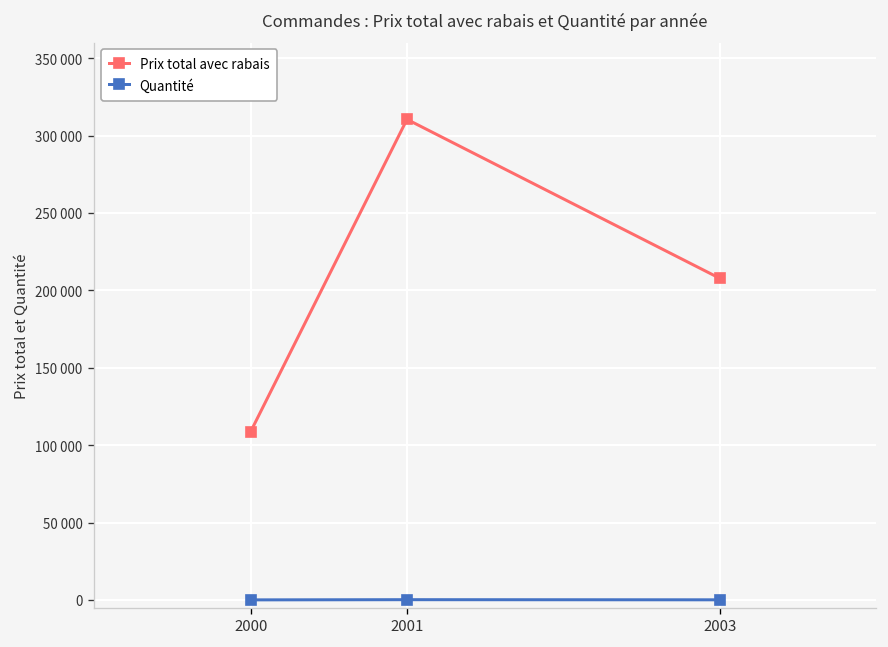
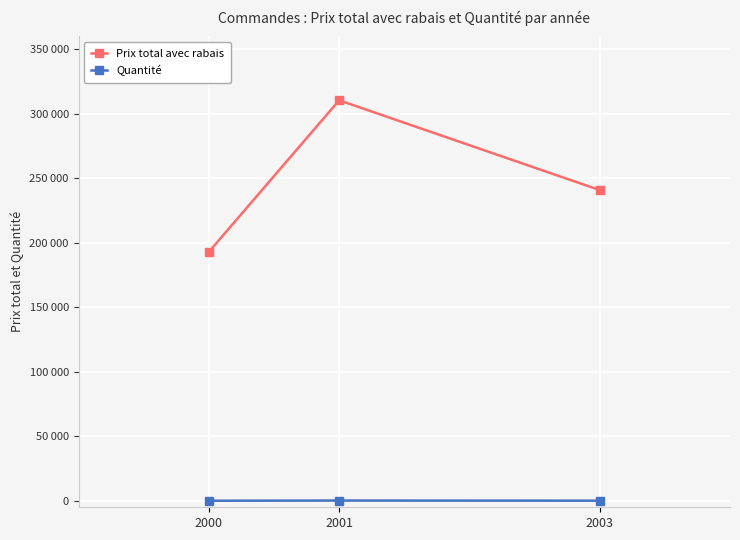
Prix total avec rabais, 2000: 109000 -> 193000
Prix total avec rabais, 2003: 208000 -> 241000
